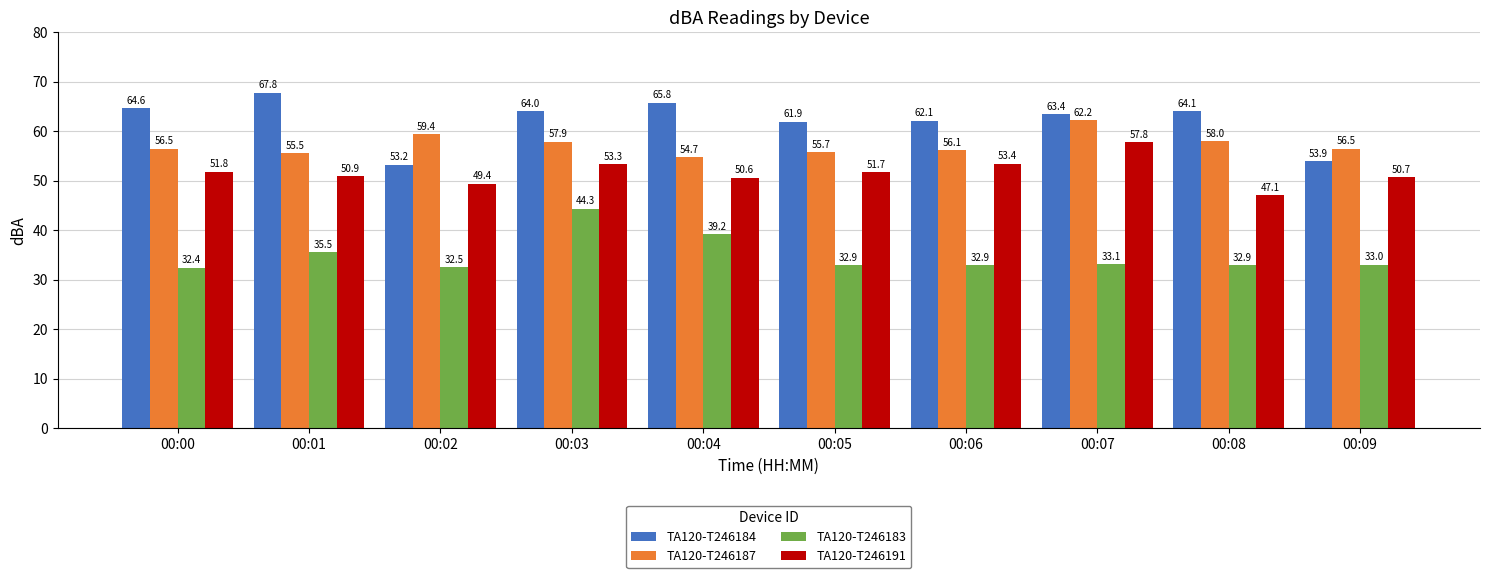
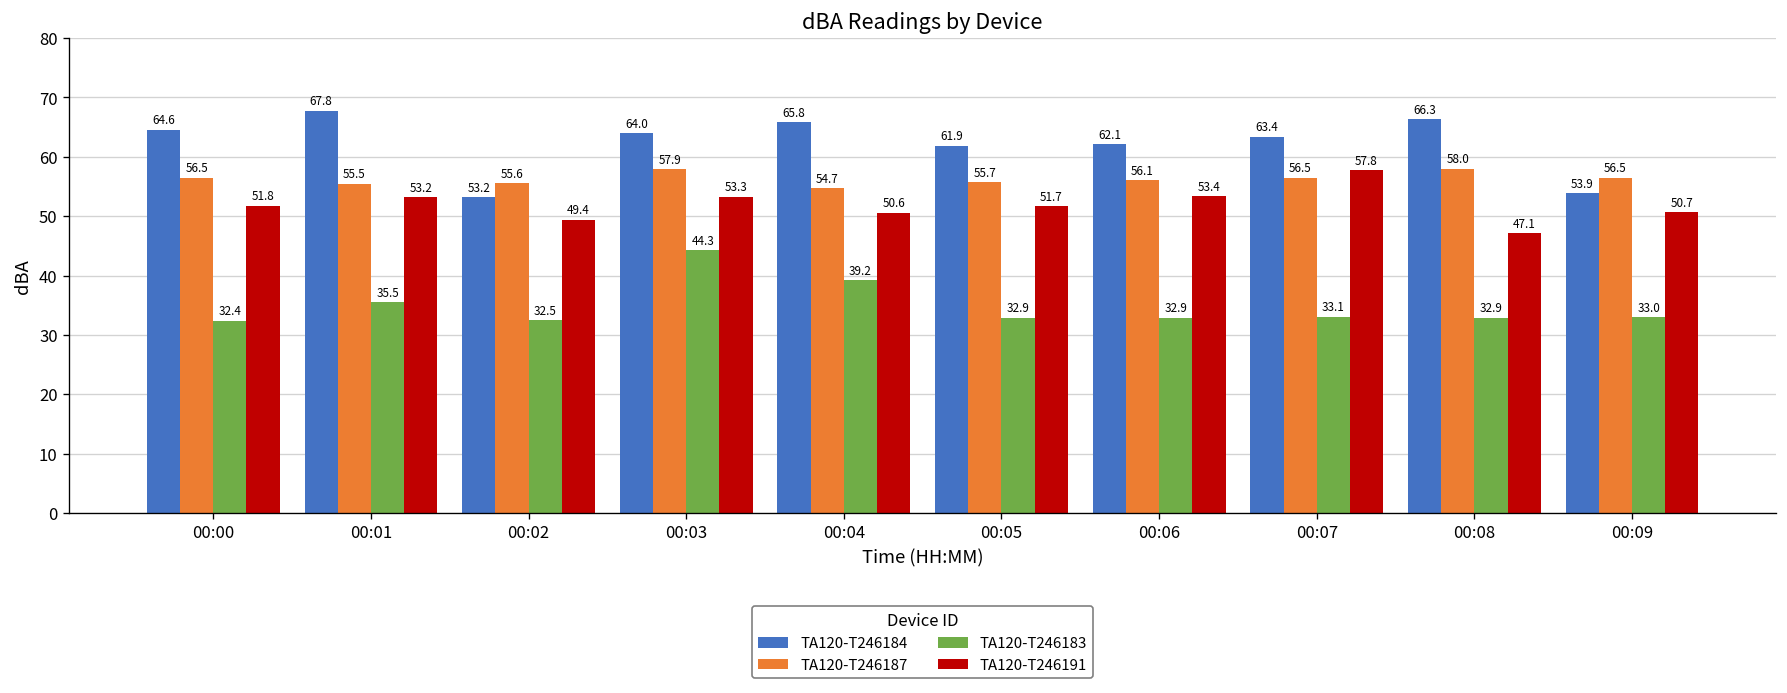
TA120-T246191, 00:01: 50.9 -> 53.2
TA120-T246187, 00:02: 59.4 -> 55.6
TA120-T246187, 00:07: 62.2 -> 56.5
TA120-T246184, 00:08: 64.1 -> 66.3
